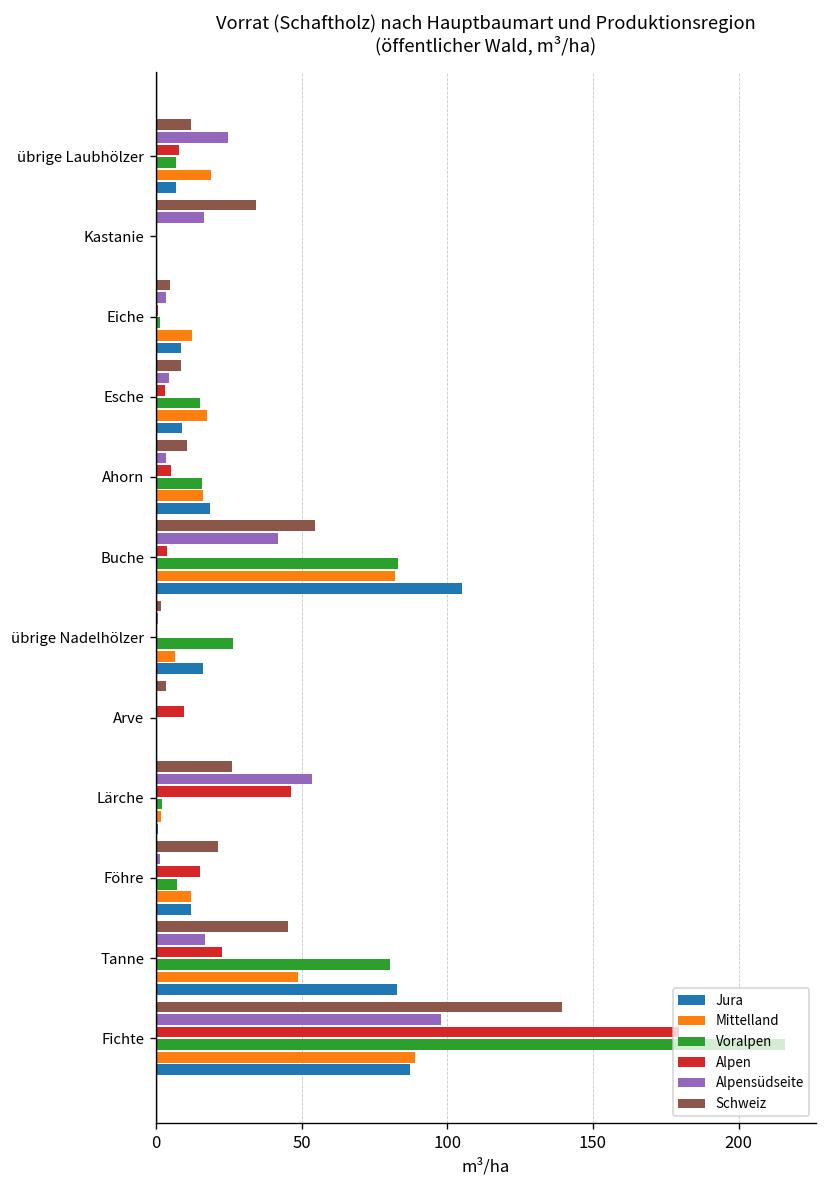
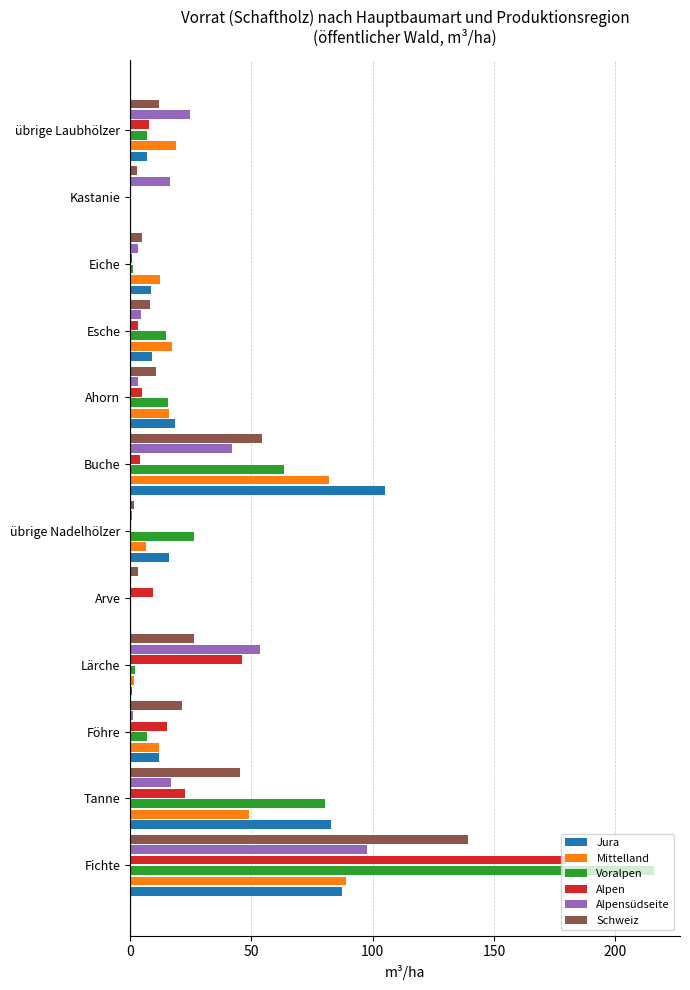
Schweiz, Kastanie: 34 -> 3
Voralpen, Buche: 83 -> 64
